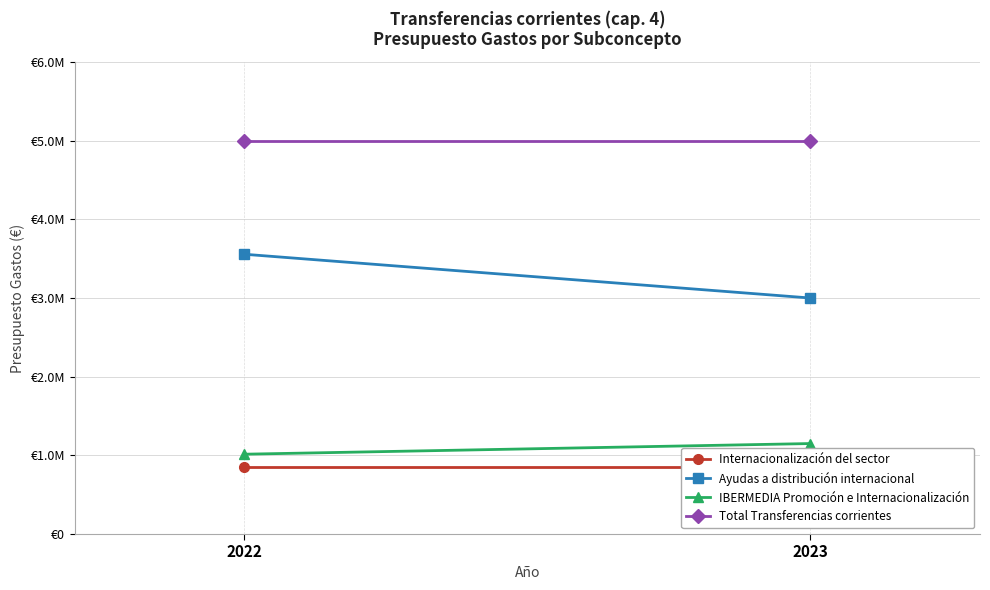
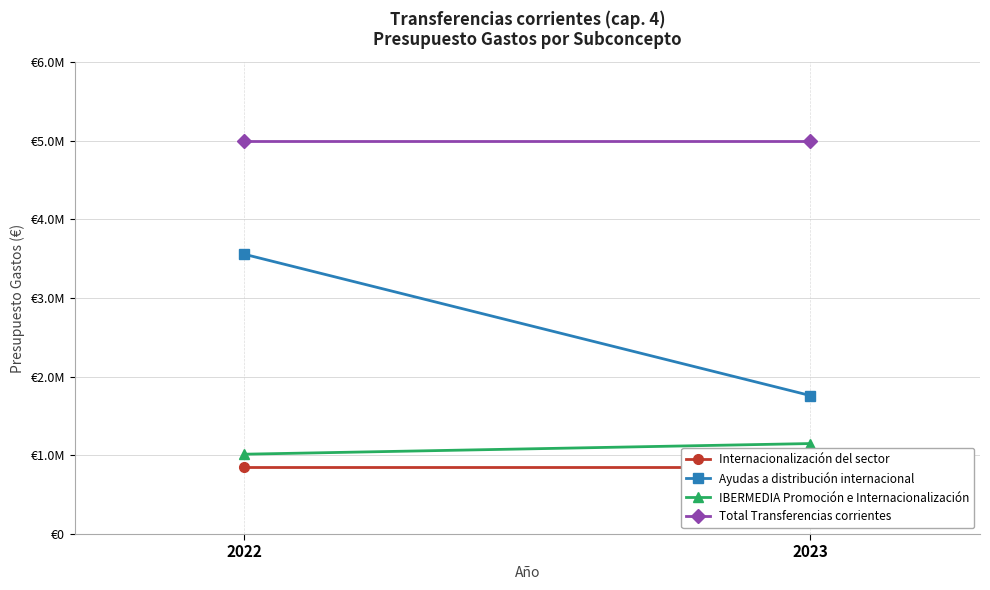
Ayudas a distribución internacional, 2023: €3000000 -> €1800000
